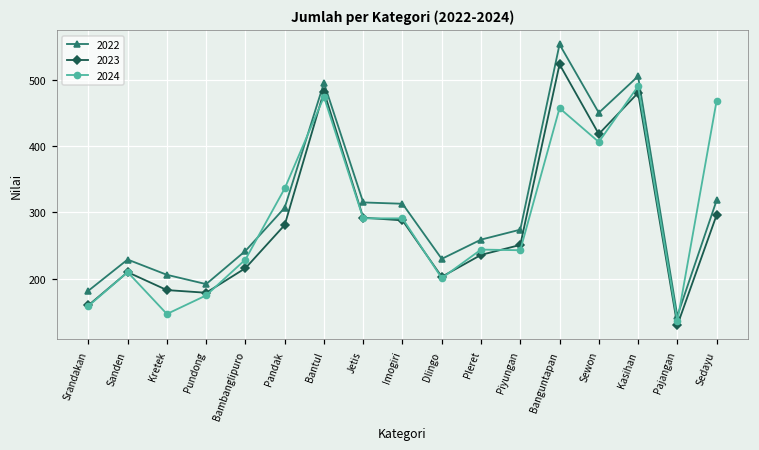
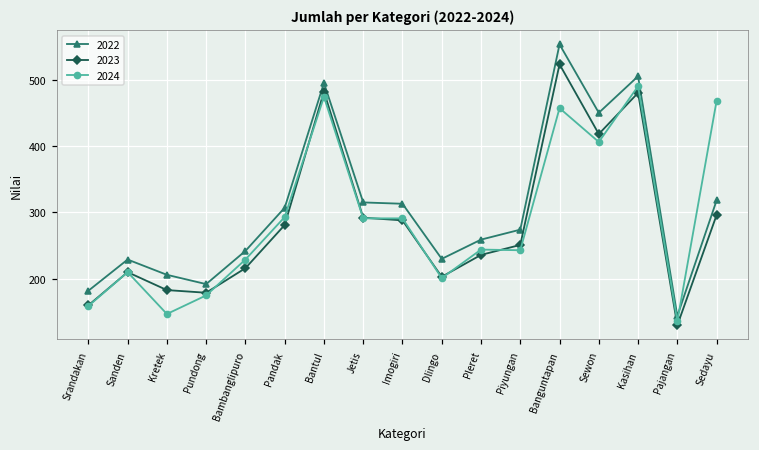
2024, Pandak: 340 -> 290
